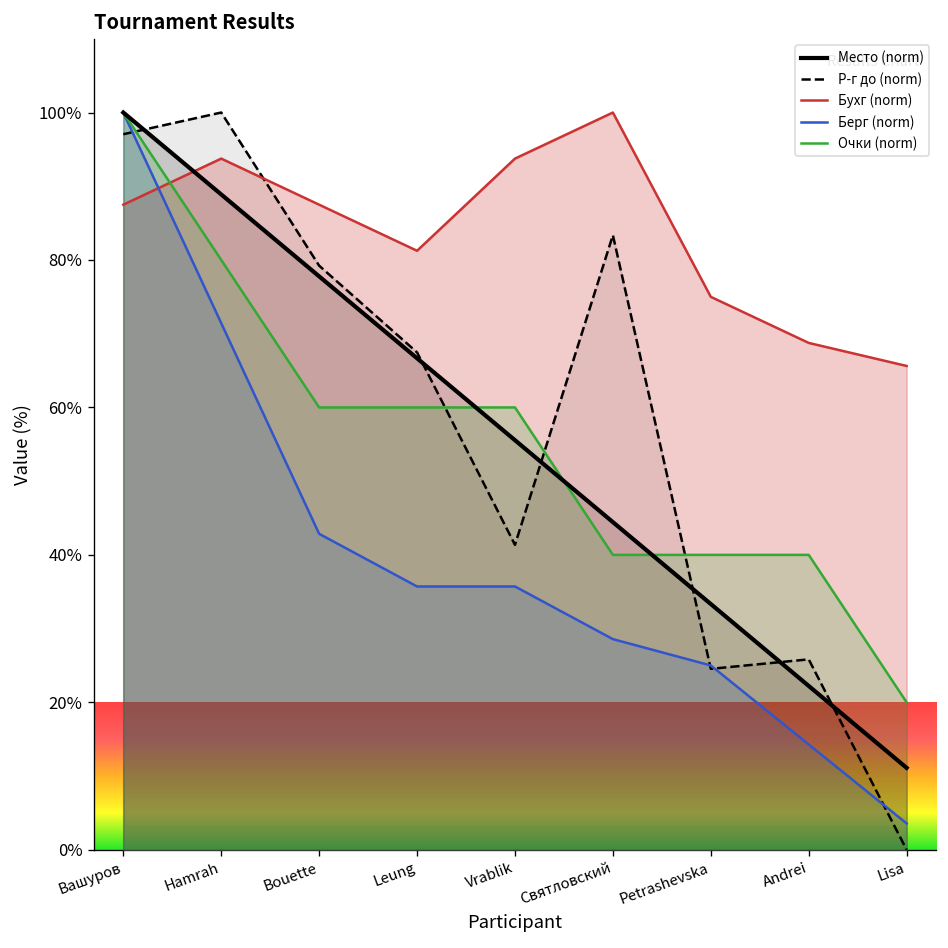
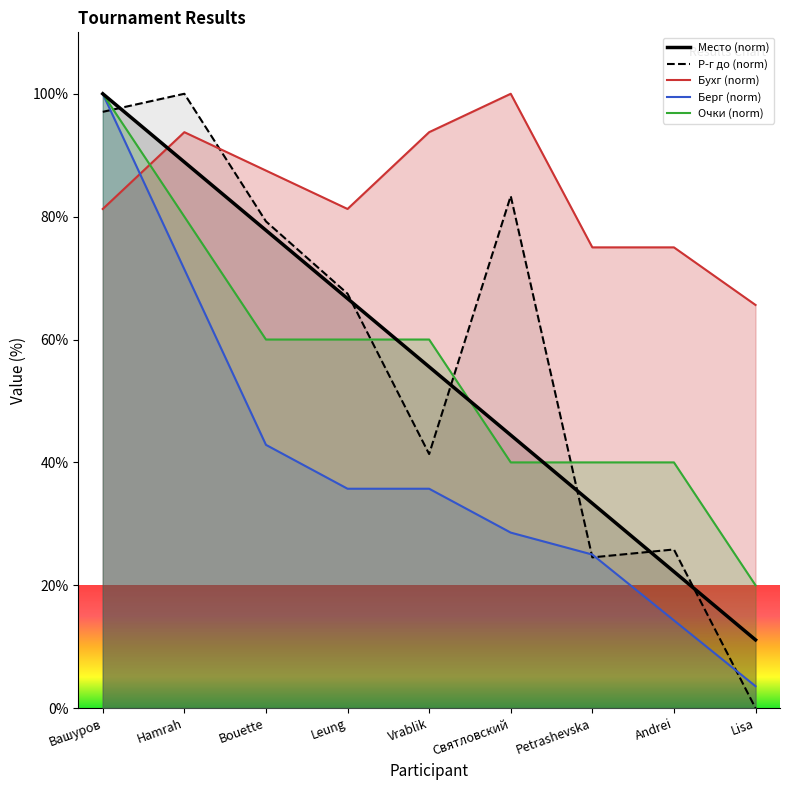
Бухг (norm), Вашуров: 88% -> 81%
Бухг (norm), Andrei: 69% -> 75%
